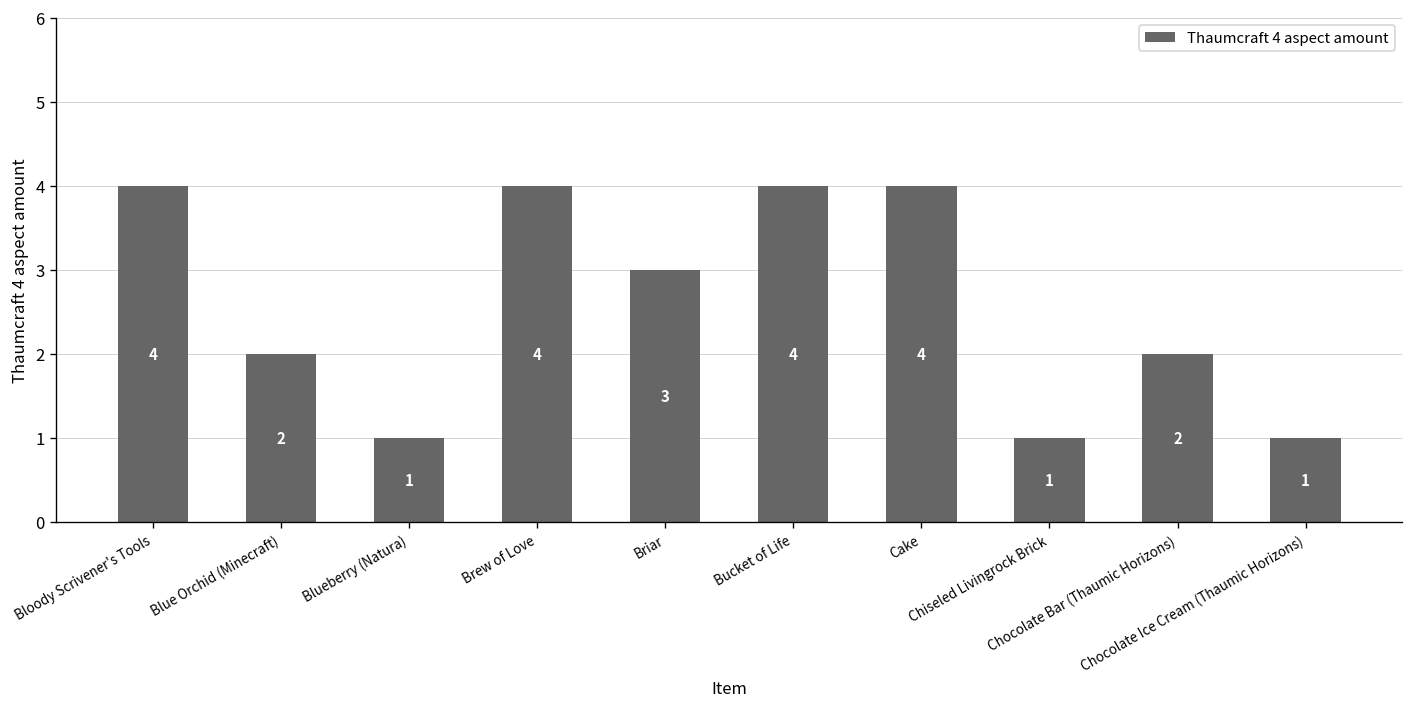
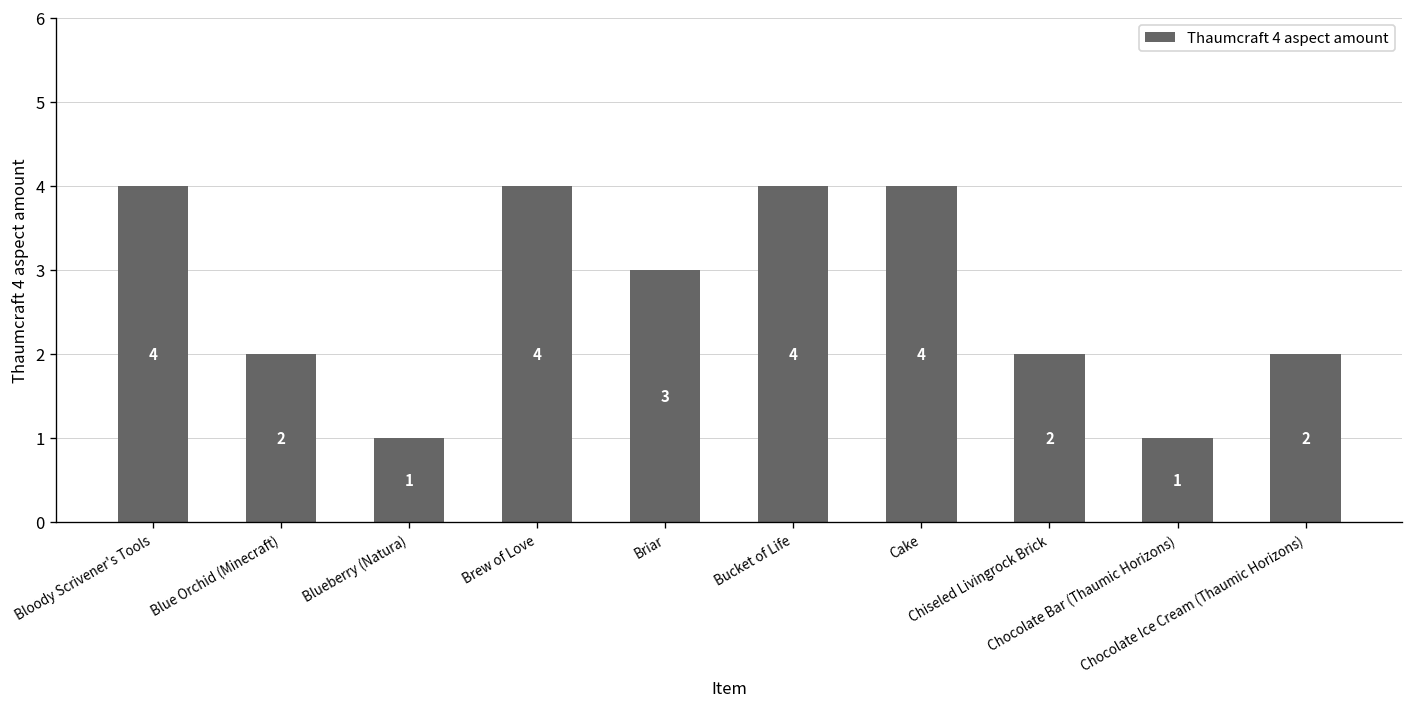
Chiseled Livingrock Brick: 1 -> 2
Chocolate Bar (Thaumic Horizons): 2 -> 1
Chocolate Ice Cream (Thaumic Horizons): 1 -> 2
